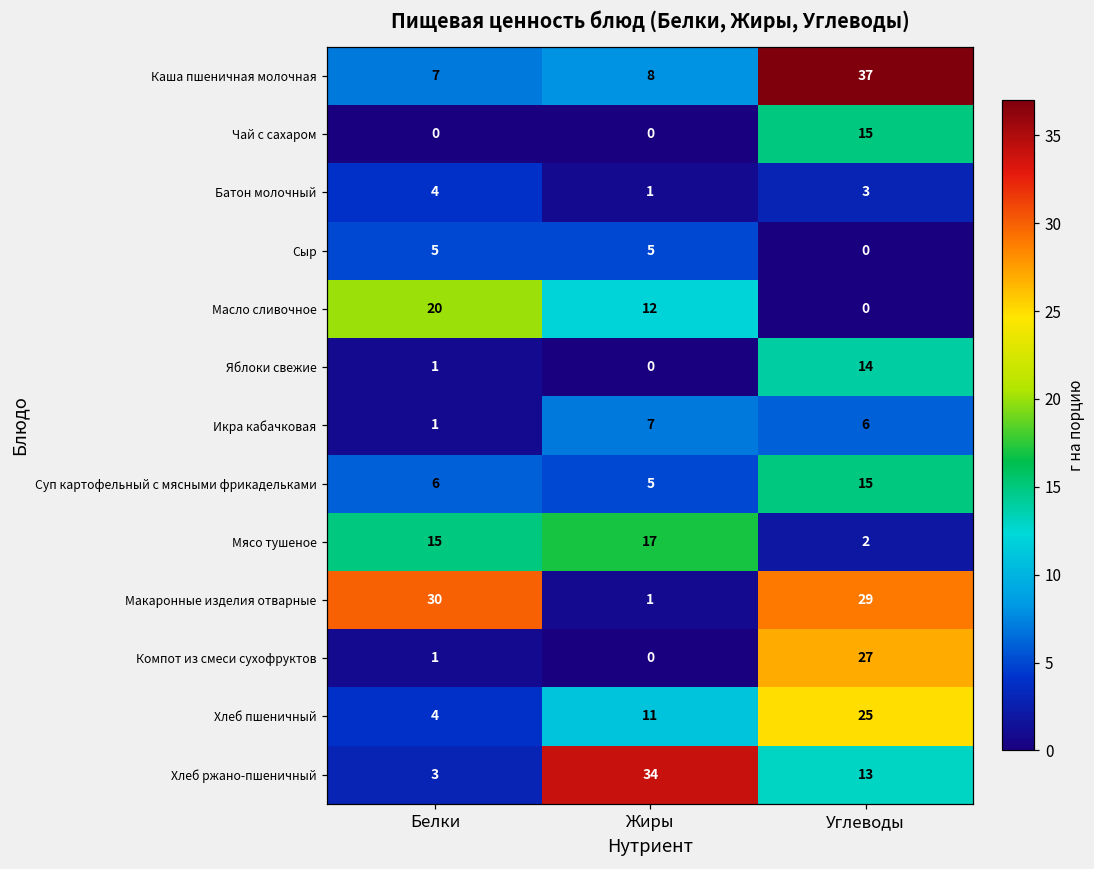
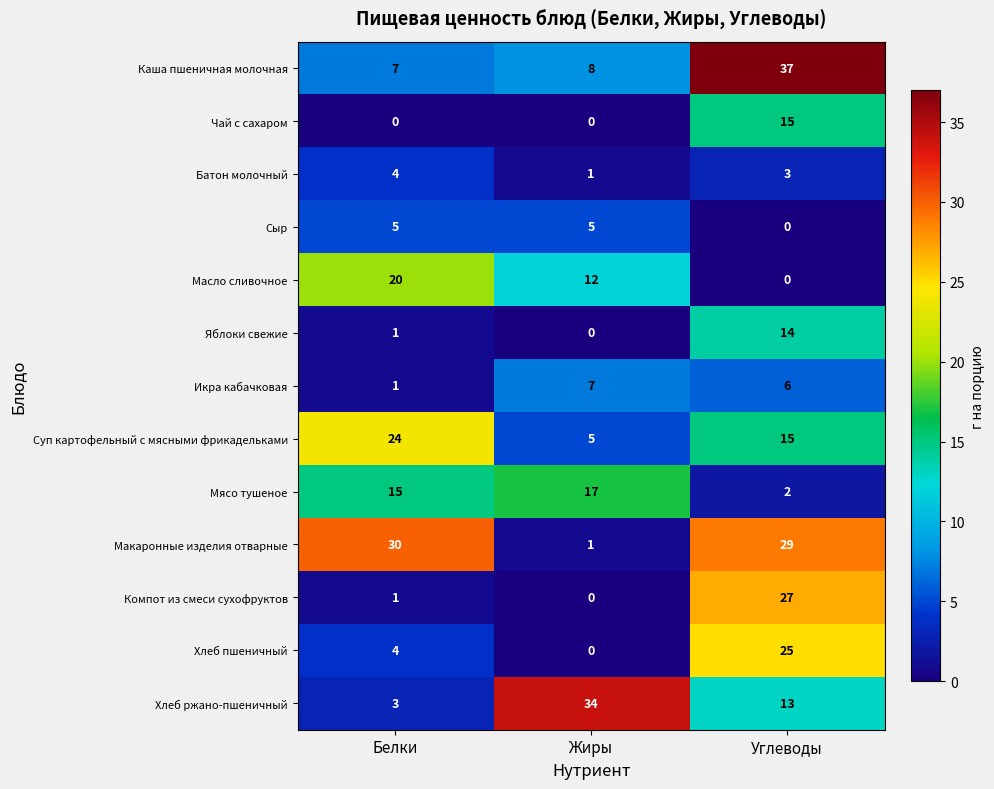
Суп картофельный с мясными фрикадельками, Белки: 6 -> 24
Хлеб пшеничный, Жиры: 11 -> 0
